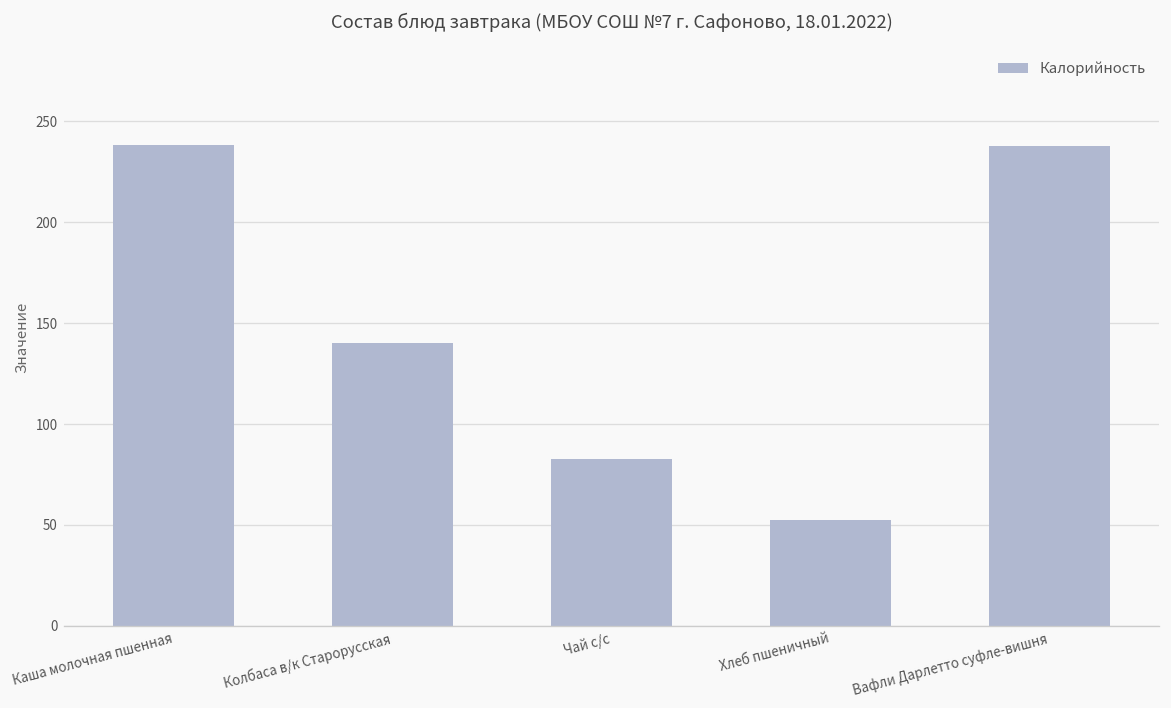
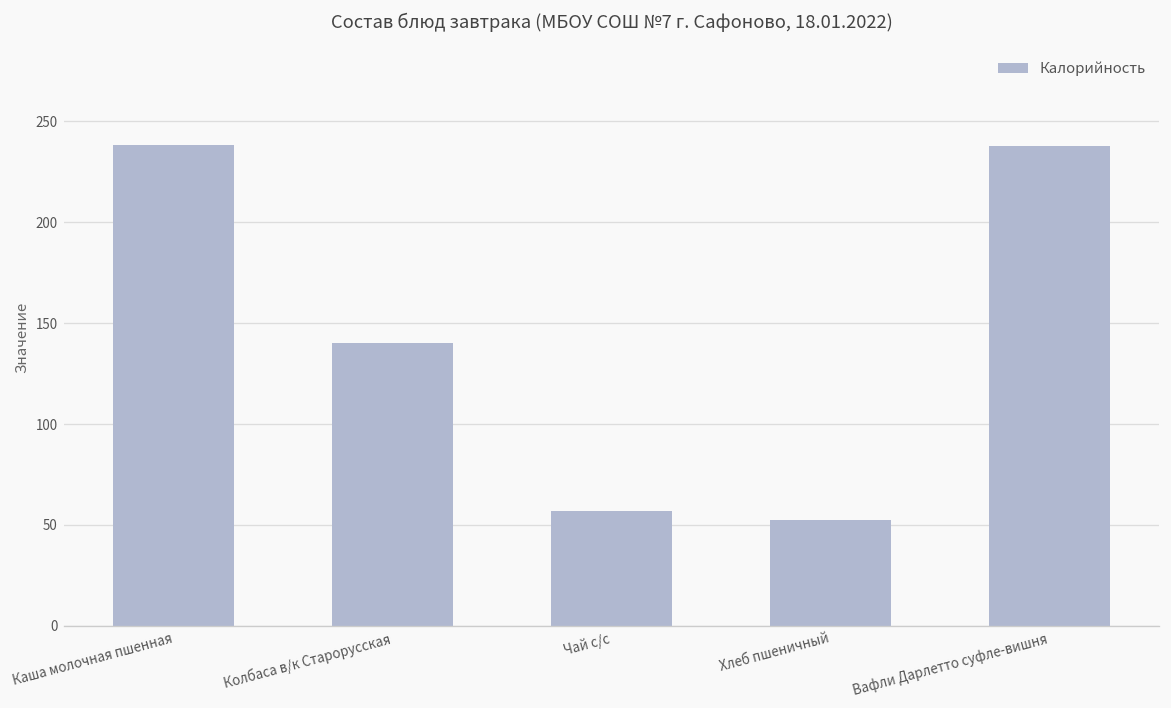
Чай с/с: 83 -> 57
